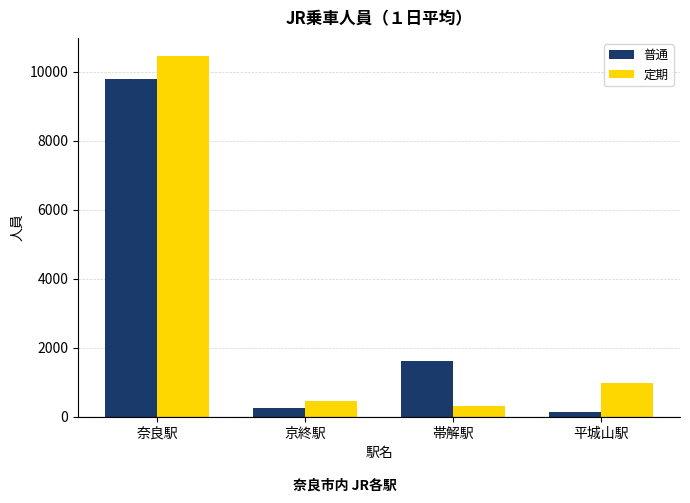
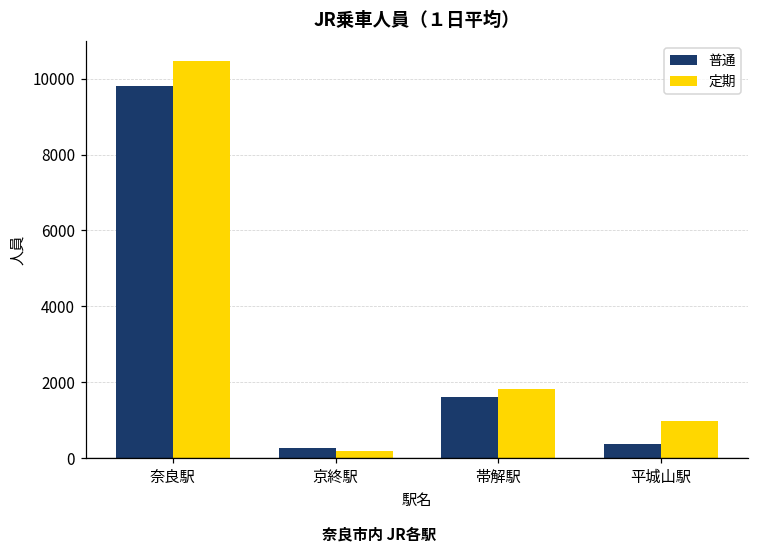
定期, 京終駅: 400 -> 200
定期, 帯解駅: 300 -> 1800
普通, 平城山駅: 100 -> 400
